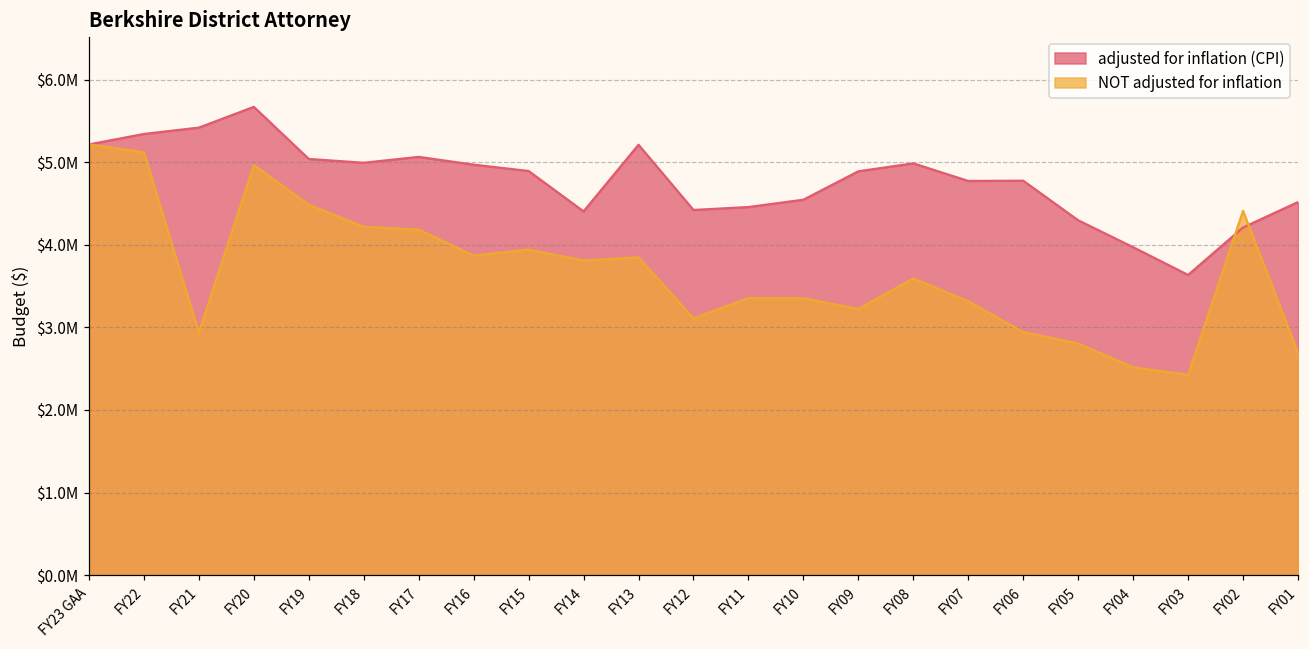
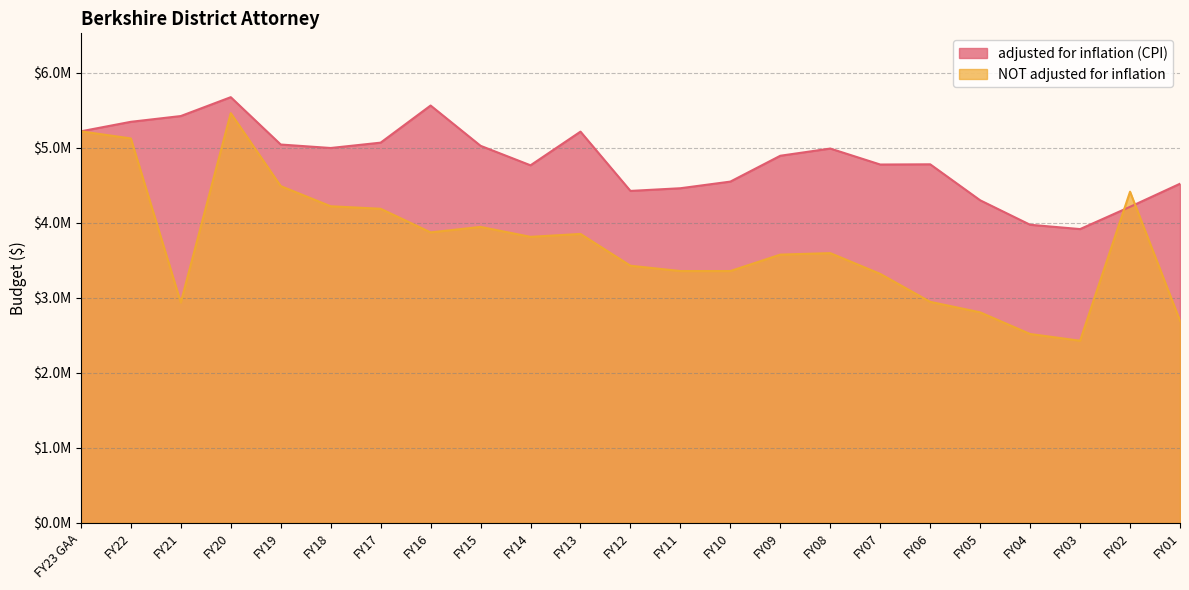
NOT adjusted for inflation, FY20: $5000000 -> $5500000
adjusted for inflation (CPI), FY16: $5000000 -> $5600000
adjusted for inflation (CPI), FY15: $4900000 -> $5000000
adjusted for inflation (CPI), FY14: $4400000 -> $4800000
NOT adjusted for inflation, FY12: $3100000 -> $3400000
NOT adjusted for inflation, FY09: $3200000 -> $3600000
adjusted for inflation (CPI), FY03: $3600000 -> $3900000
